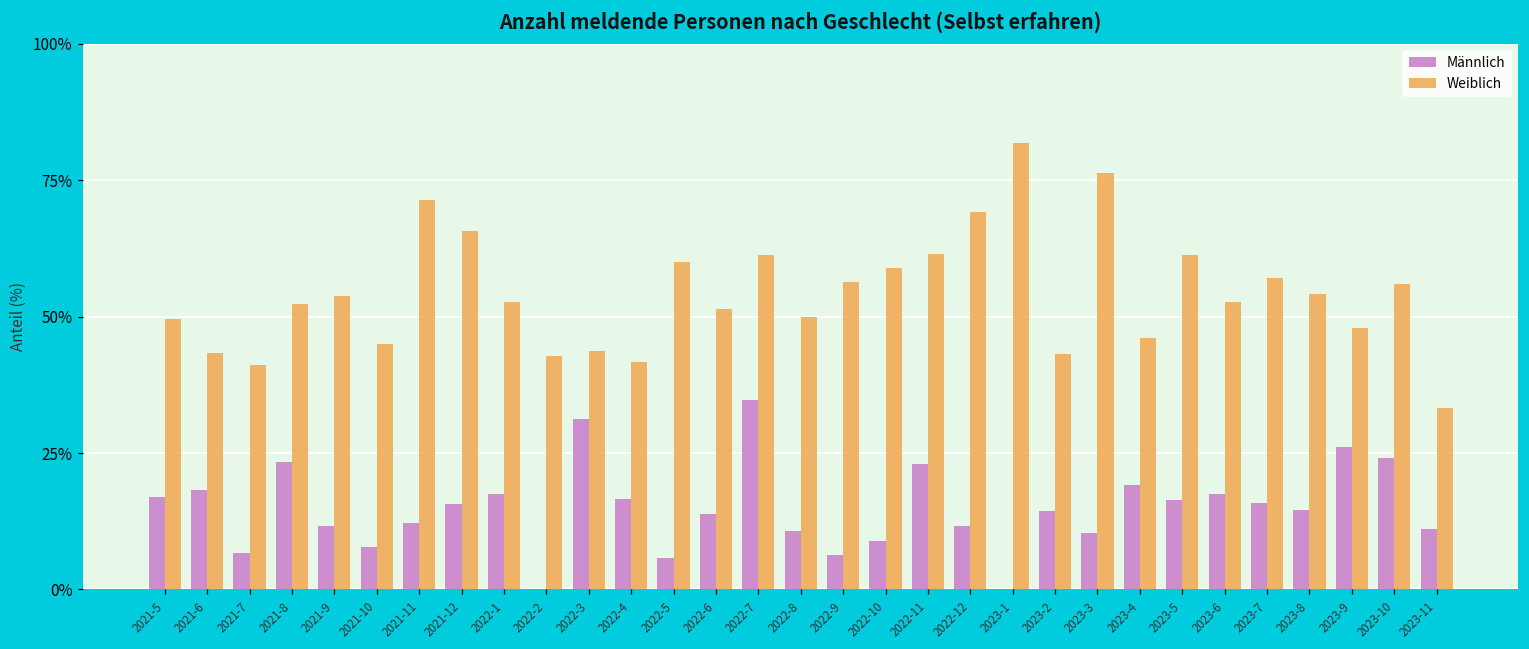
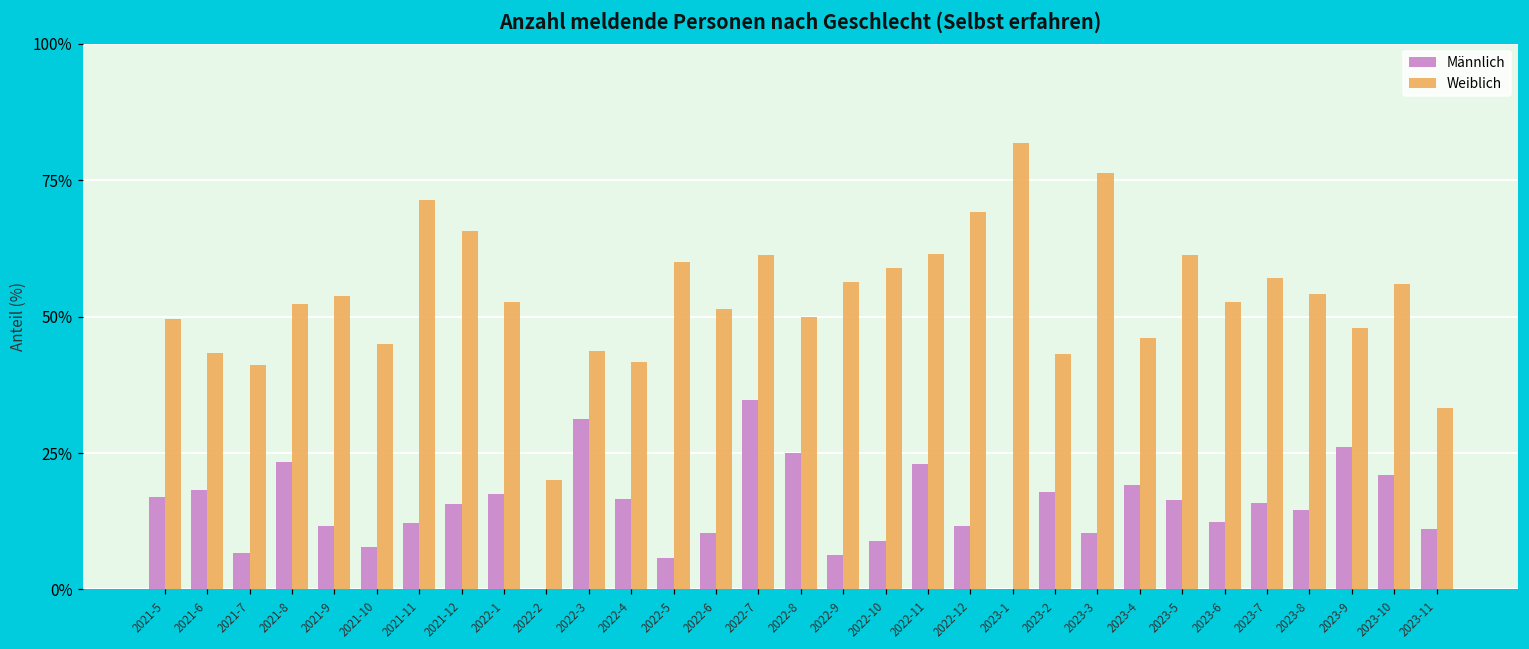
Weiblich, 2022-2: 43% -> 20%
Männlich, 2022-6: 14% -> 10%
Männlich, 2022-8: 11% -> 25%
Männlich, 2023-2: 14% -> 18%
Männlich, 2023-6: 18% -> 12%
Männlich, 2023-10: 24% -> 21%
